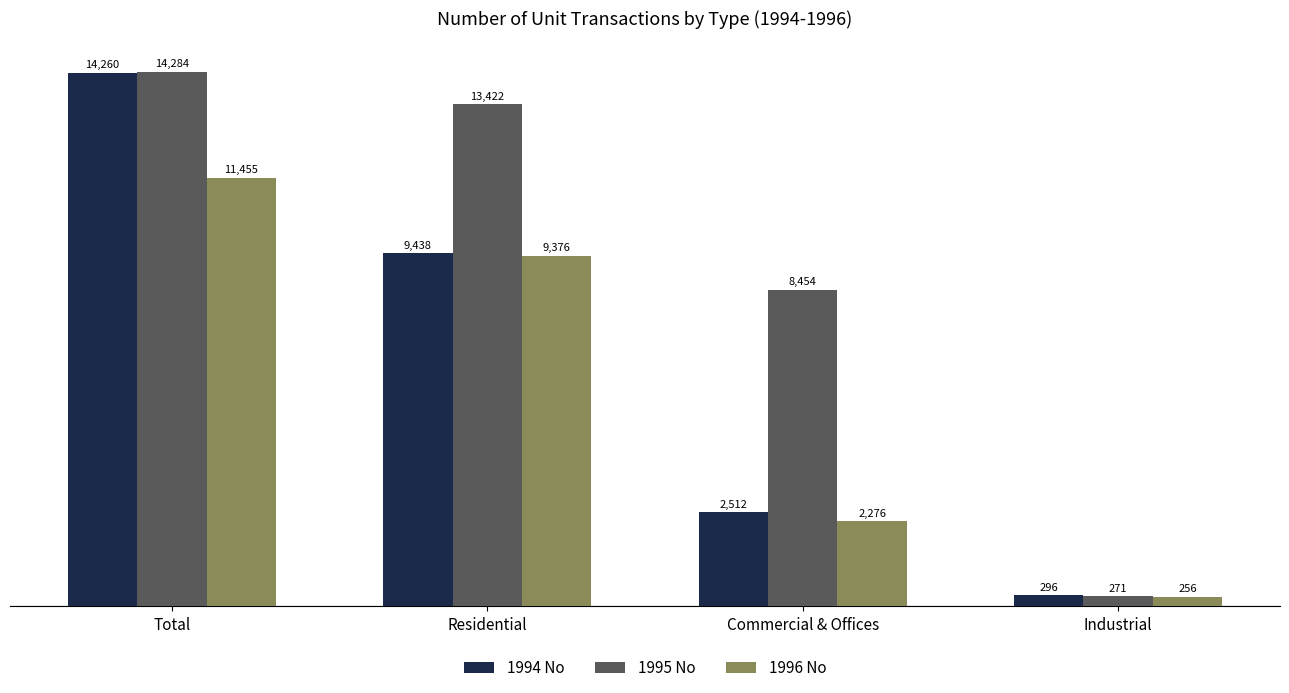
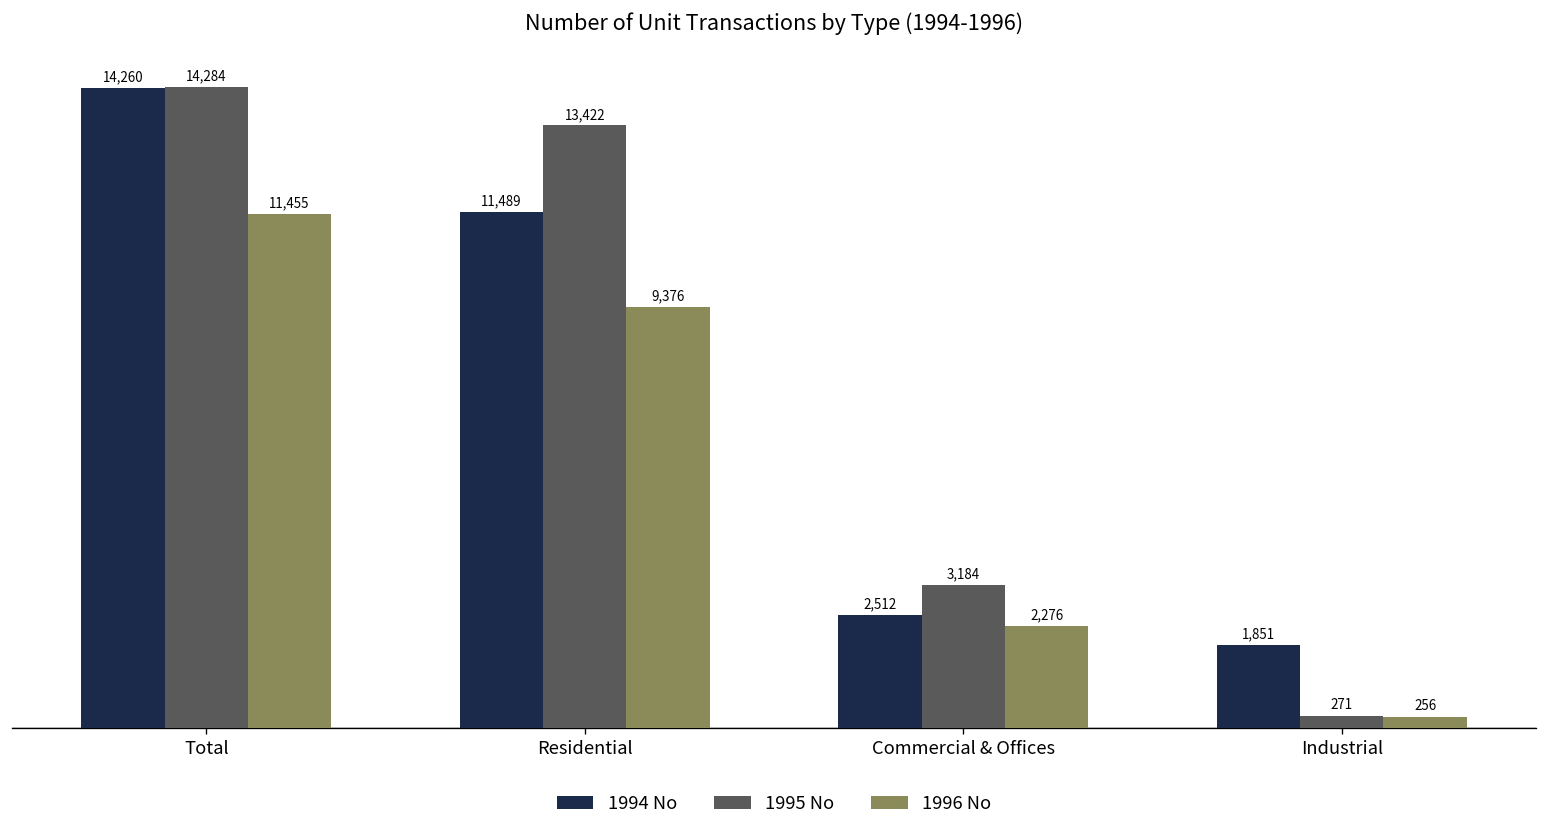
1994 No, Residential: 9,438 -> 11,489
1995 No, Commercial & Offices: 8,454 -> 3,184
1994 No, Industrial: 296 -> 1,851
